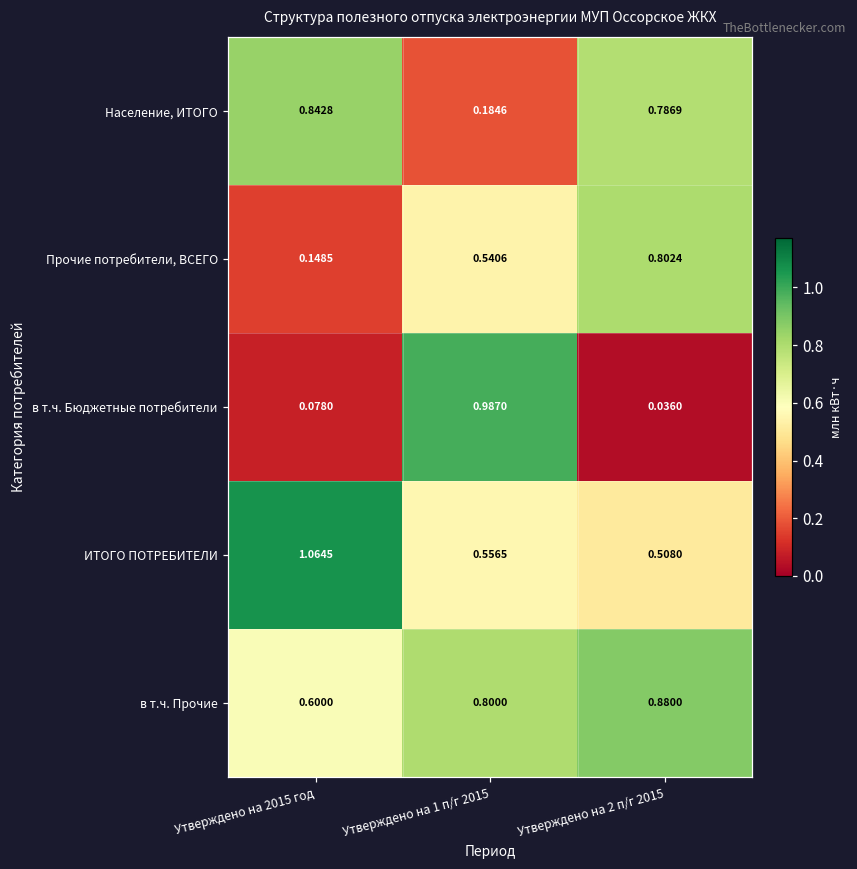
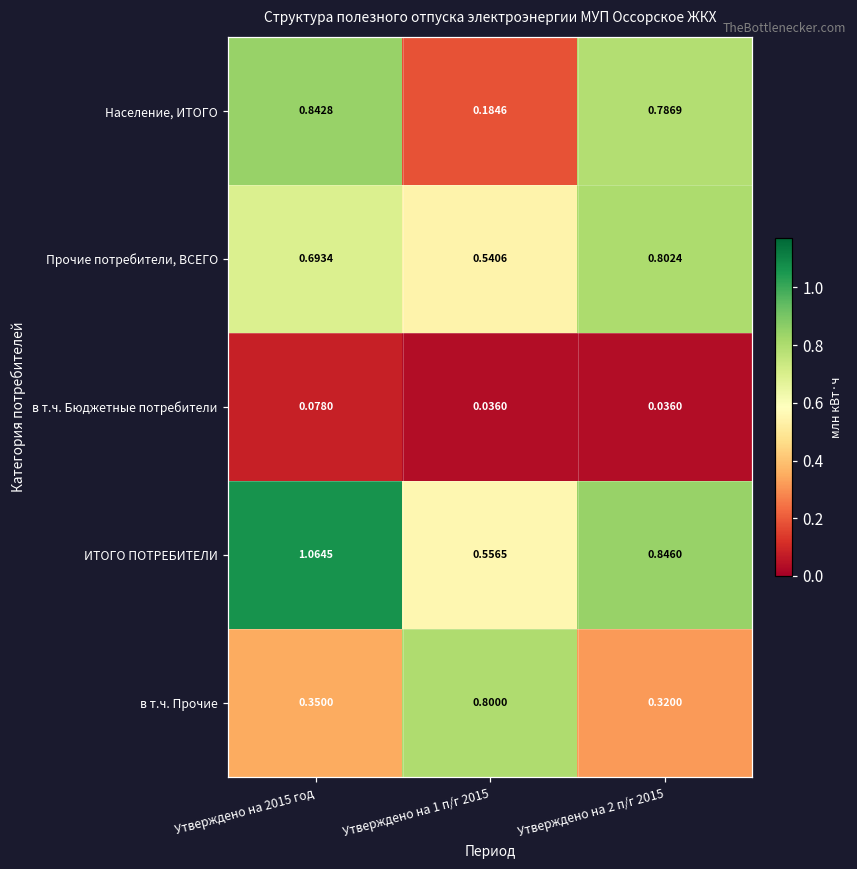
Прочие потребители, ВСЕГО, Утверждено на 2015 год: 0.1485 -> 0.6934
в т.ч. Бюджетные потребители, Утверждено на 1 п/г 2015: 0.9870 -> 0.0360
ИТОГО ПОТРЕБИТЕЛИ, Утверждено на 2 п/г 2015: 0.5080 -> 0.8460
в т.ч. Прочие, Утверждено на 2015 год: 0.6000 -> 0.3500
в т.ч. Прочие, Утверждено на 2 п/г 2015: 0.8800 -> 0.3200
